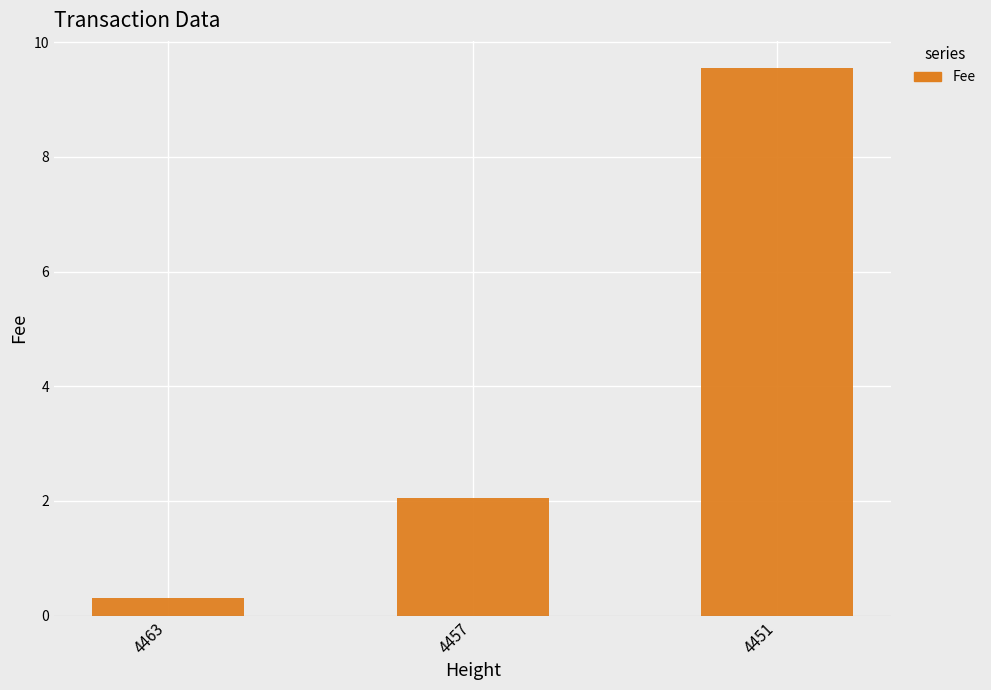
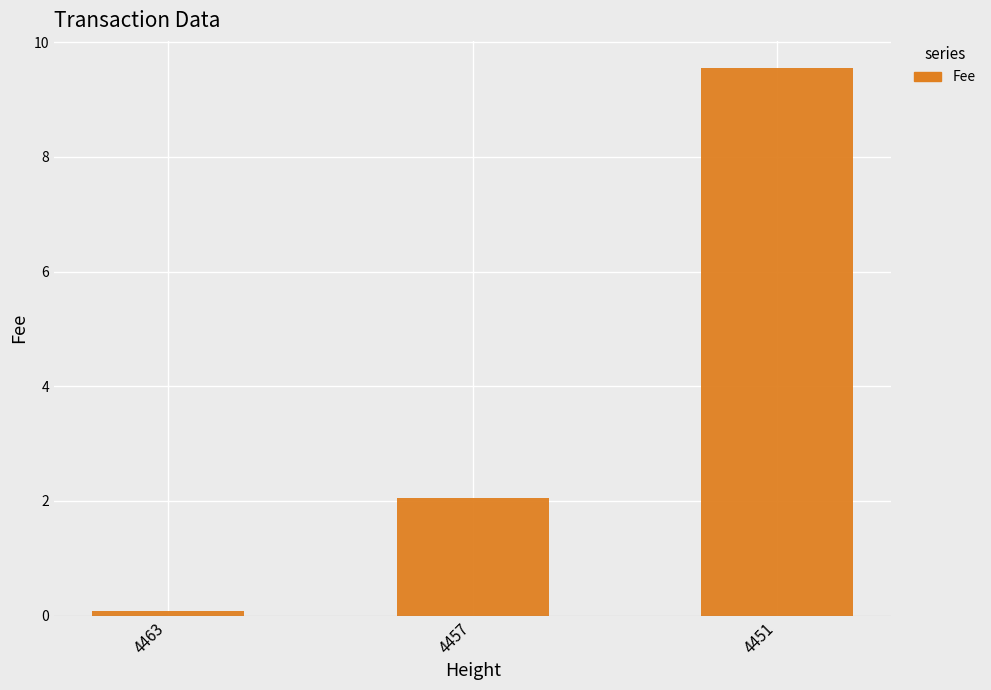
4463: 0.3 -> 0.1
